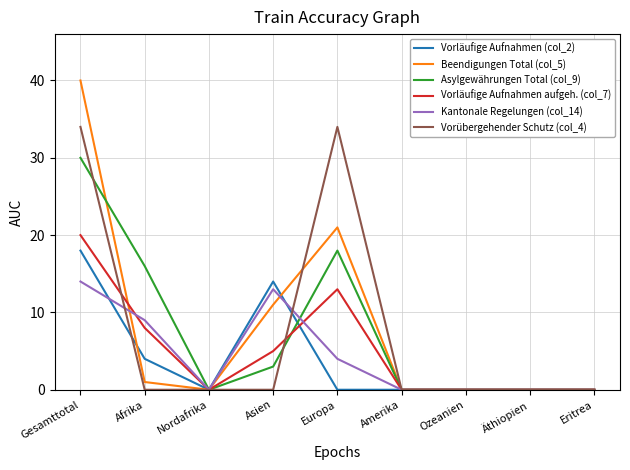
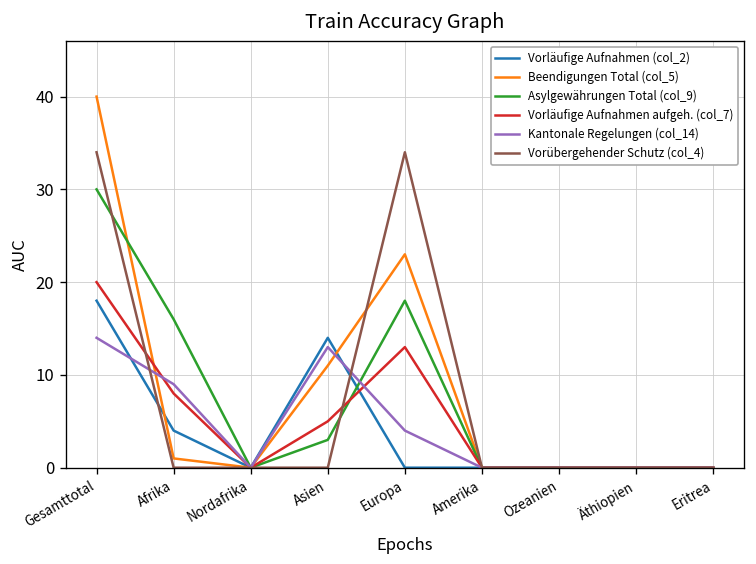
Beendigungen Total (col_5), Europa: 21 -> 23
